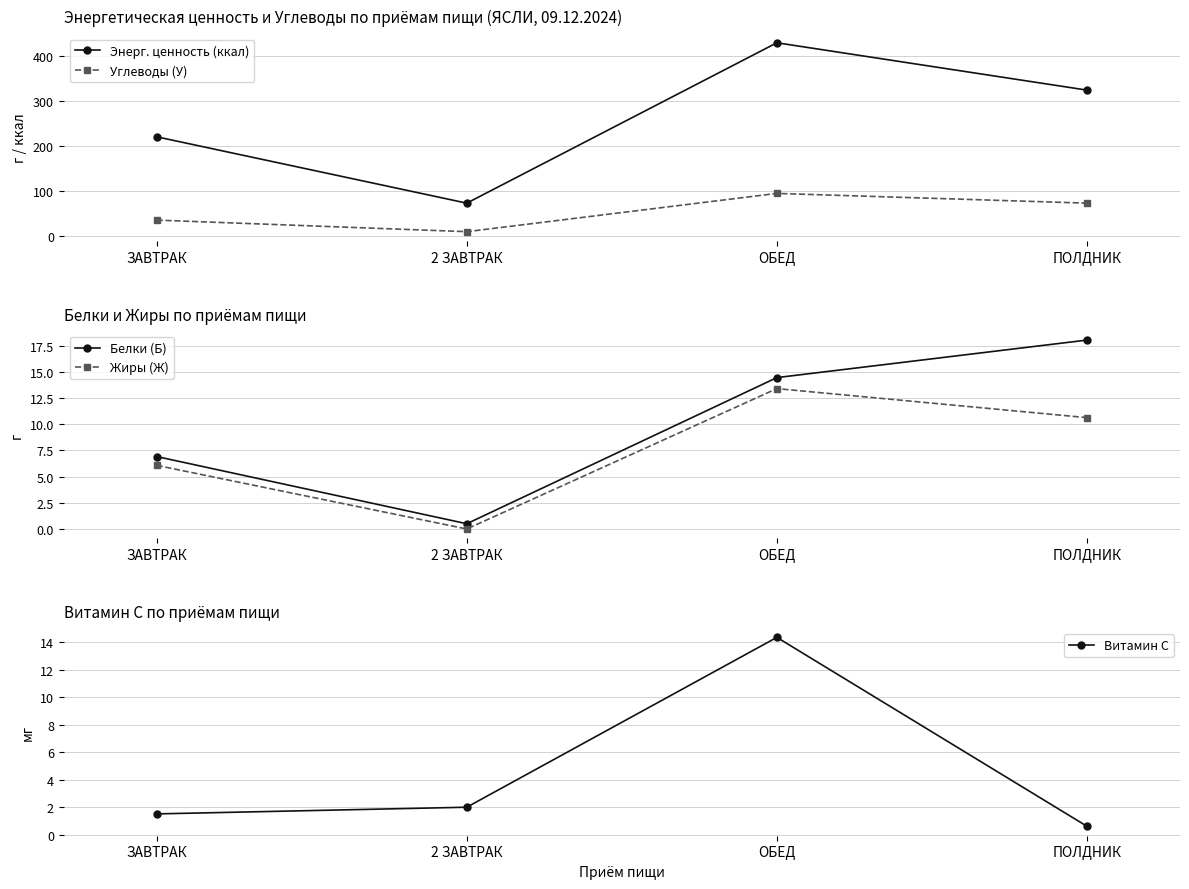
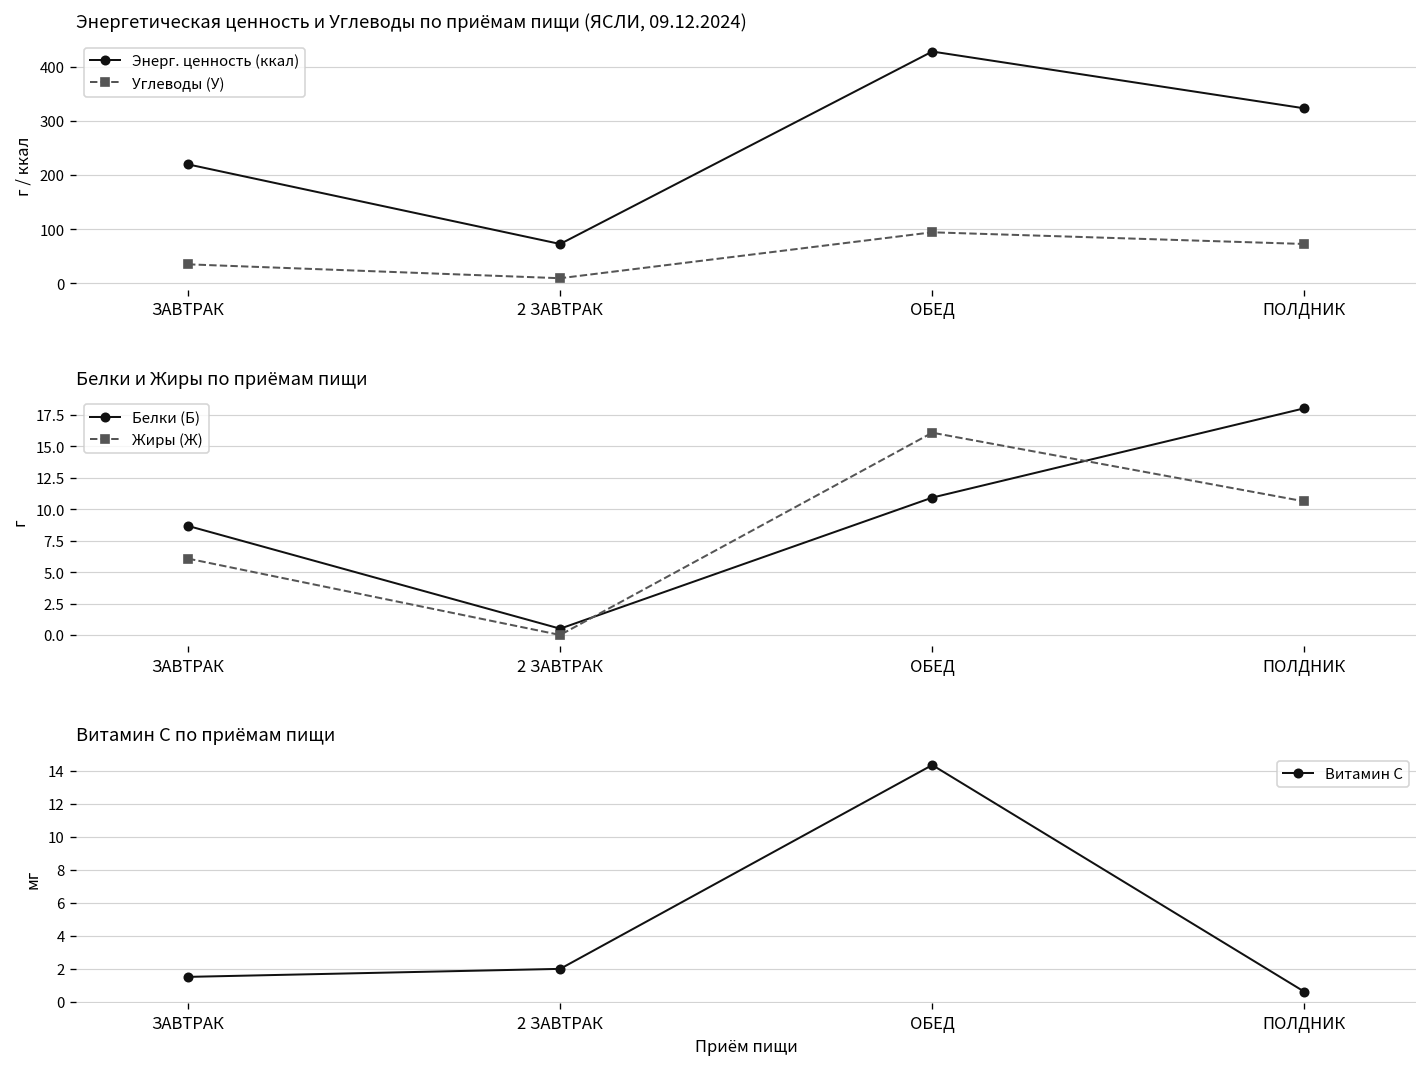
Белки и Жиры по приёмам пищи, Белки (Б), ЗАВТРАК: 6.9 -> 8.7
Белки и Жиры по приёмам пищи, Белки (Б), ОБЕД: 14.4 -> 10.9
Белки и Жиры по приёмам пищи, Жиры (Ж), ОБЕД: 13.4 -> 16.1
